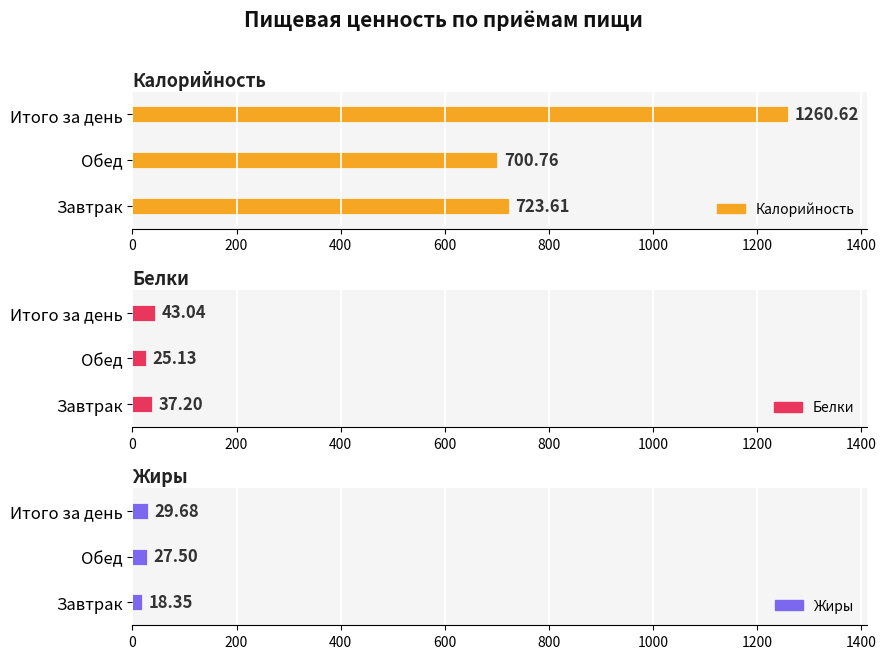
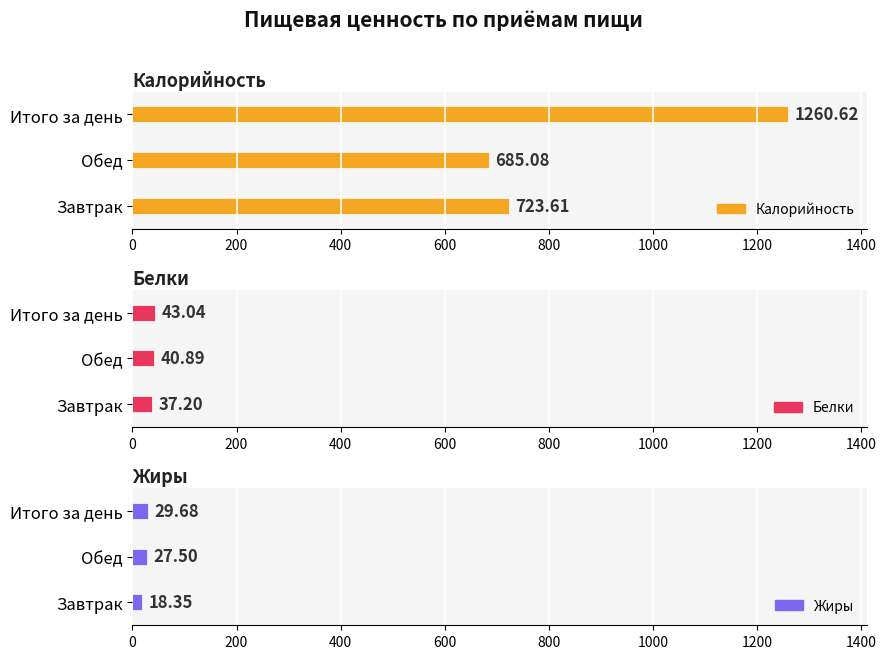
Калорийность, Обед: 700.76 -> 685.08
Белки, Обед: 25.13 -> 40.89
